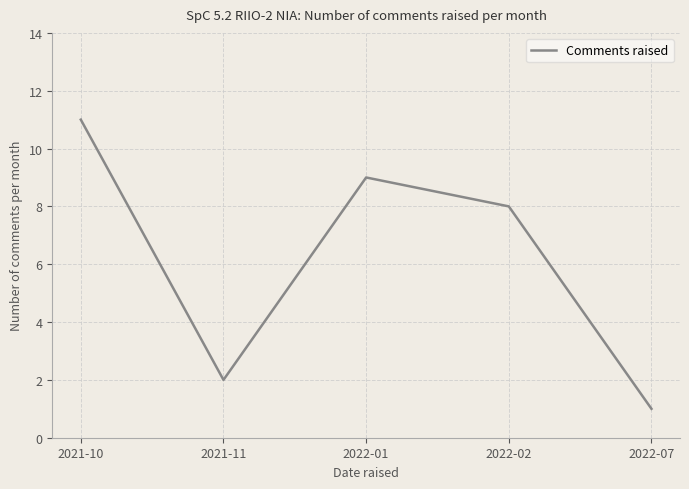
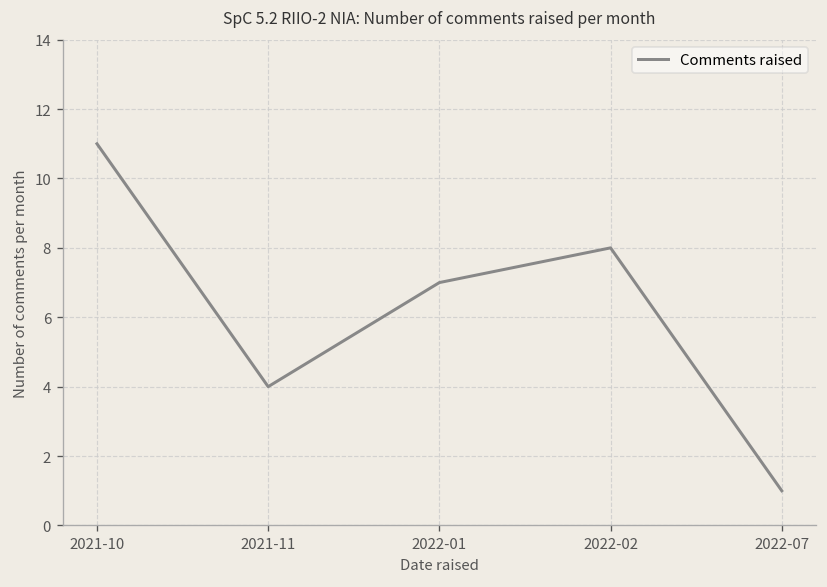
2021-11: 2 -> 4
2022-01: 9 -> 7
